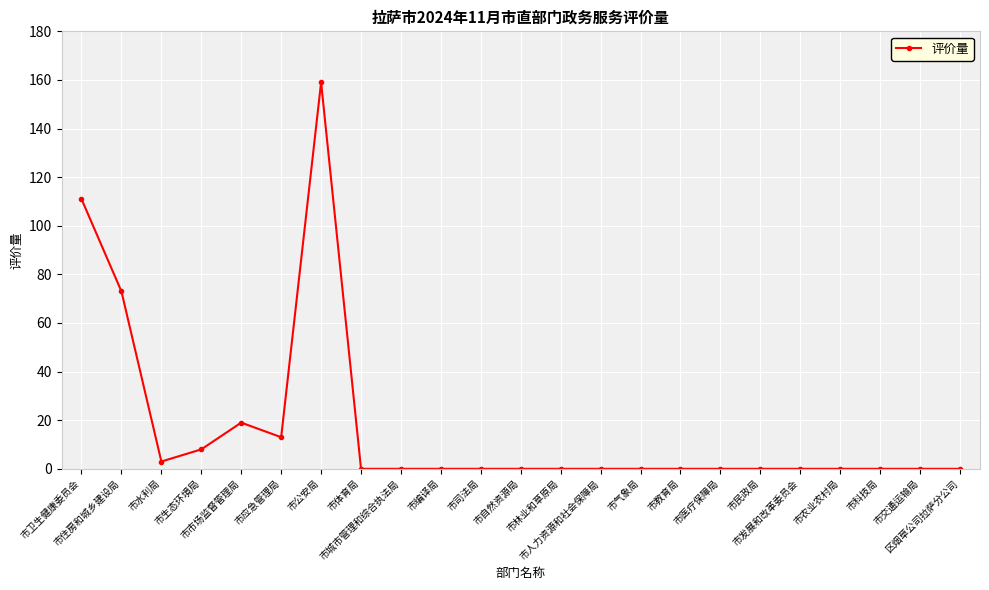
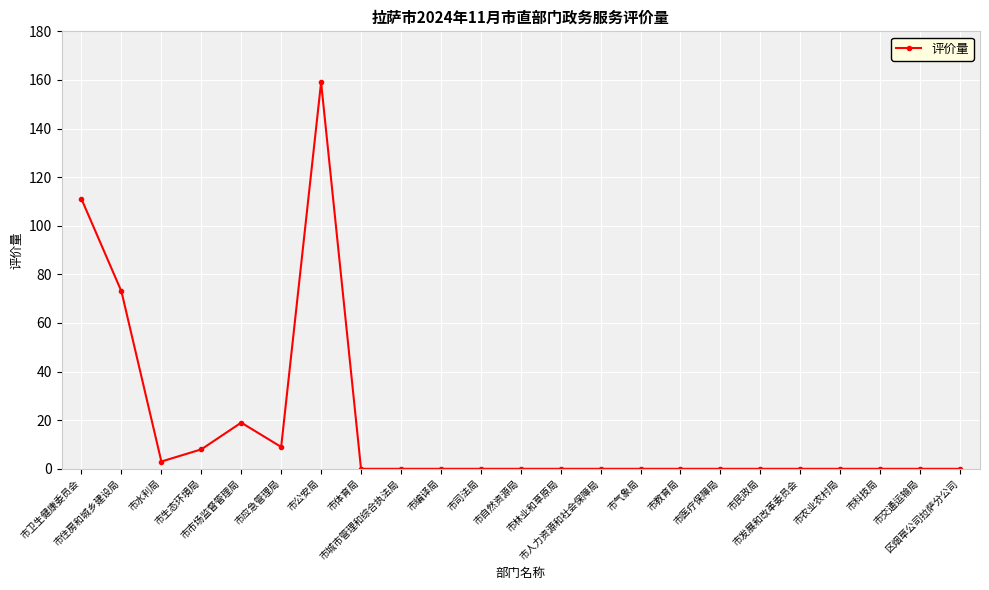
市应急管理局: 13 -> 9
